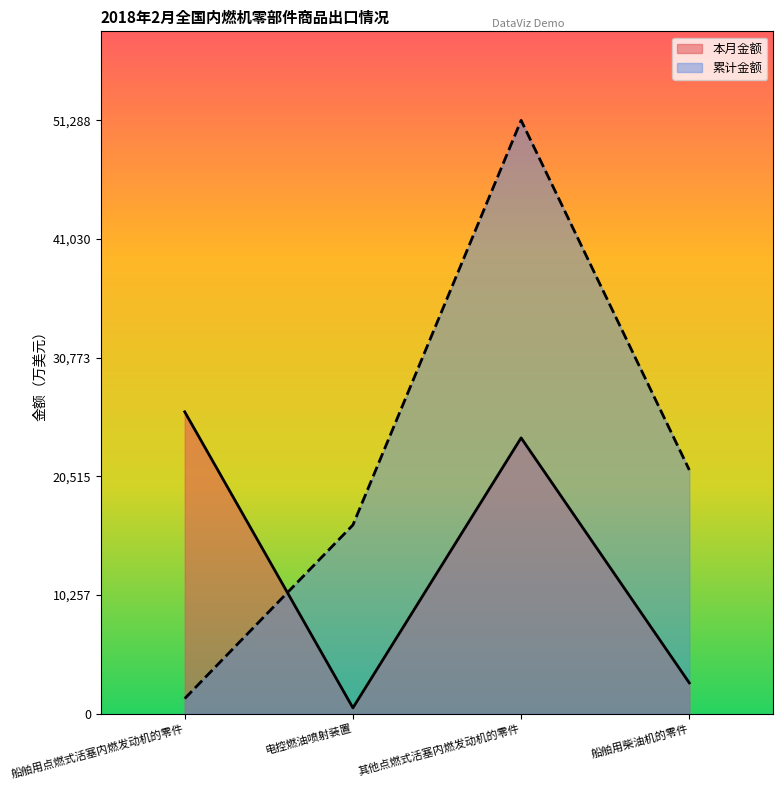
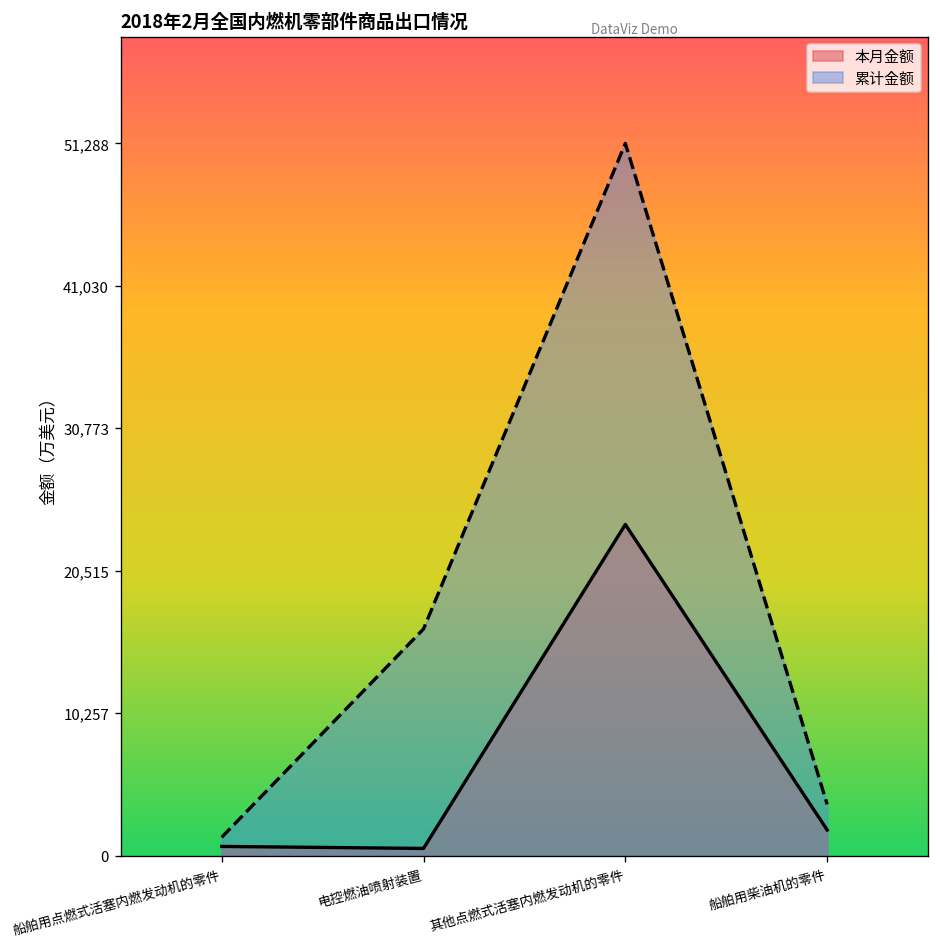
本月金额, 船舶用点燃式活塞内燃发动机的零件: 26,100 -> 700
本月金额, 船舶用柴油机的零件: 2,700 -> 1,800
累计金额, 船舶用柴油机的零件: 21,100 -> 3,700
